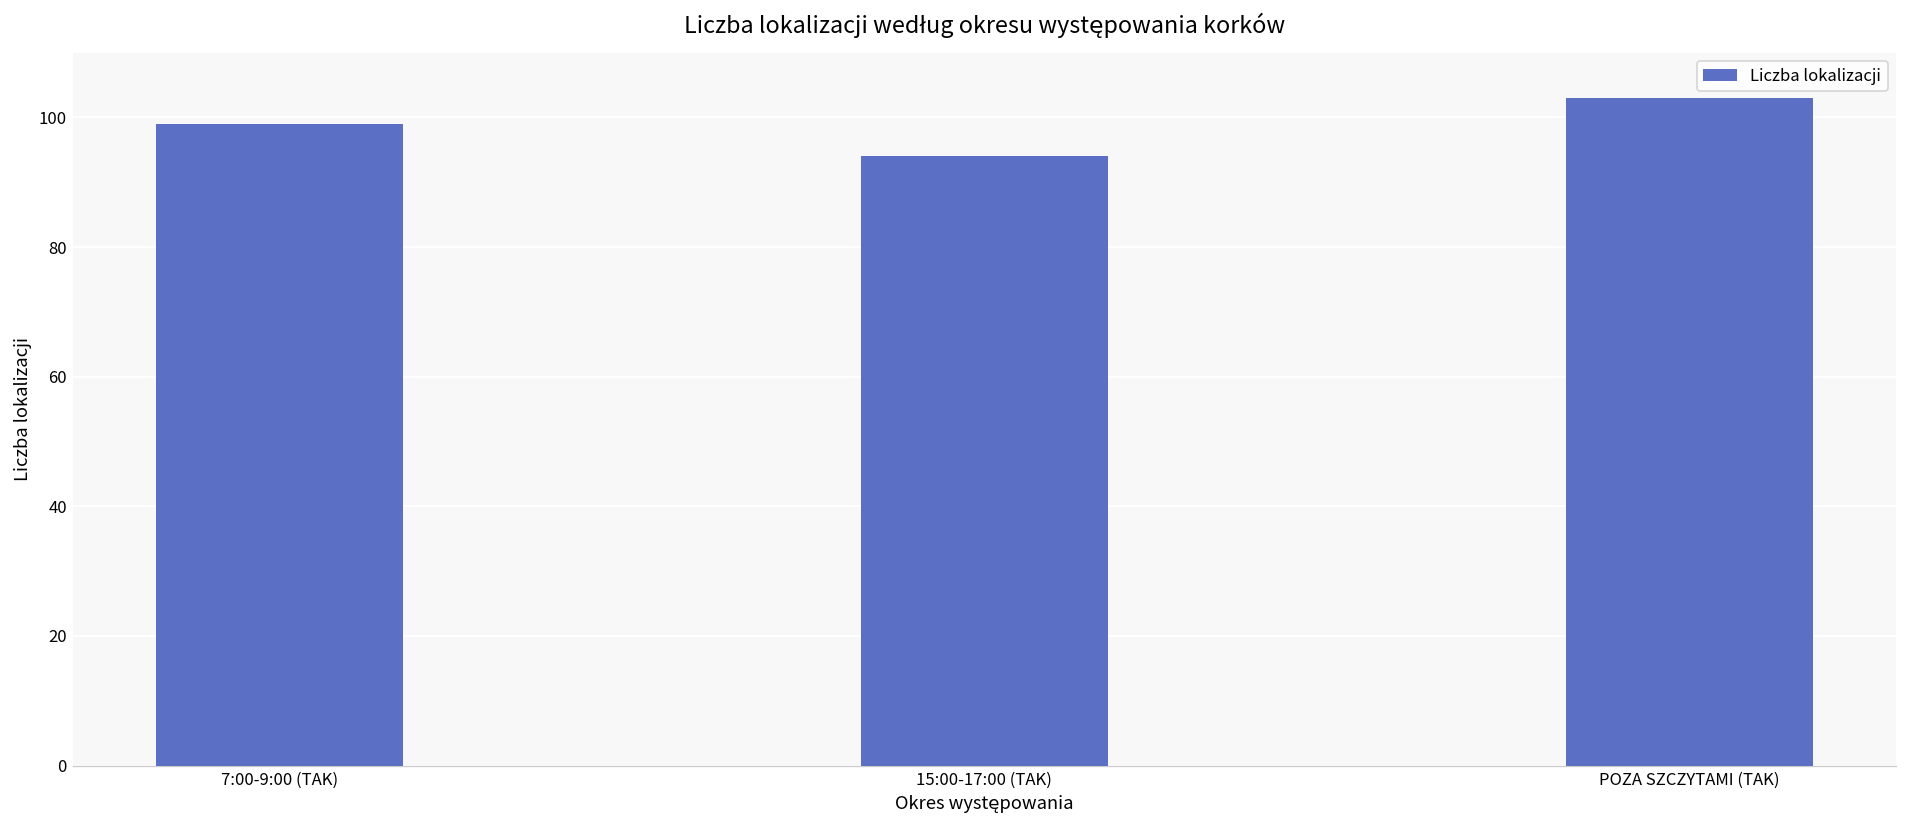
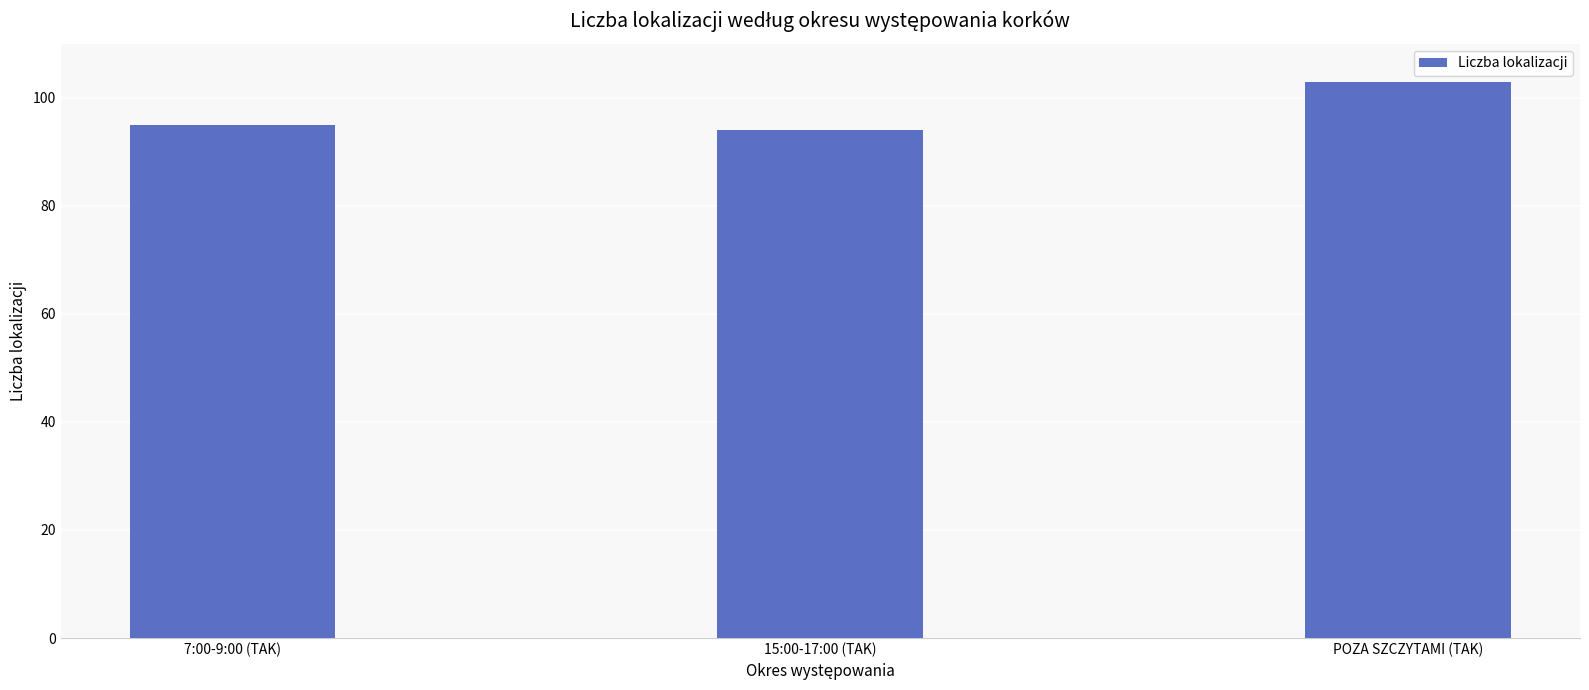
7:00-9:00 (TAK): 99 -> 95
